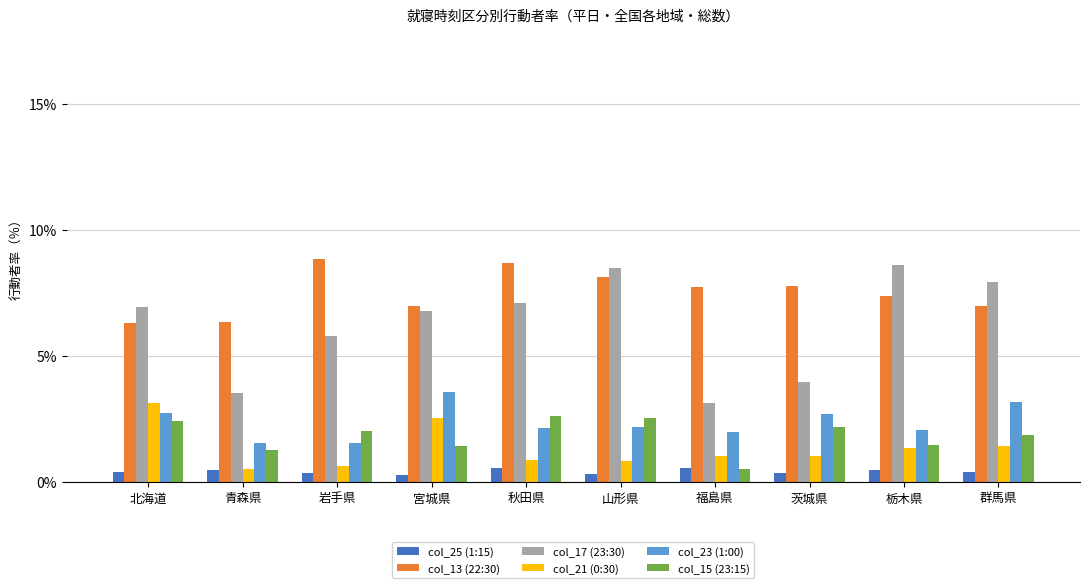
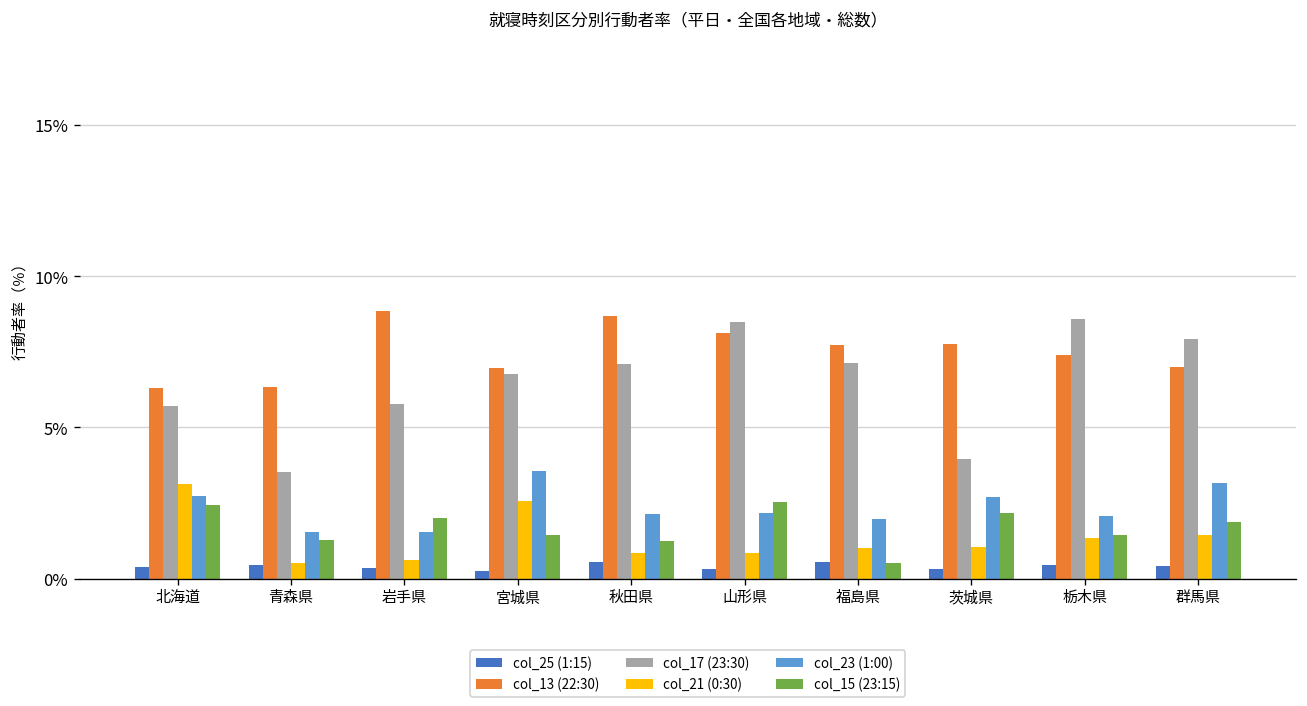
col_17 (23:30), 北海道: 6.9% -> 5.7%
col_15 (23:15), 秋田県: 2.6% -> 1.2%
col_17 (23:30), 福島県: 3.1% -> 7.1%
